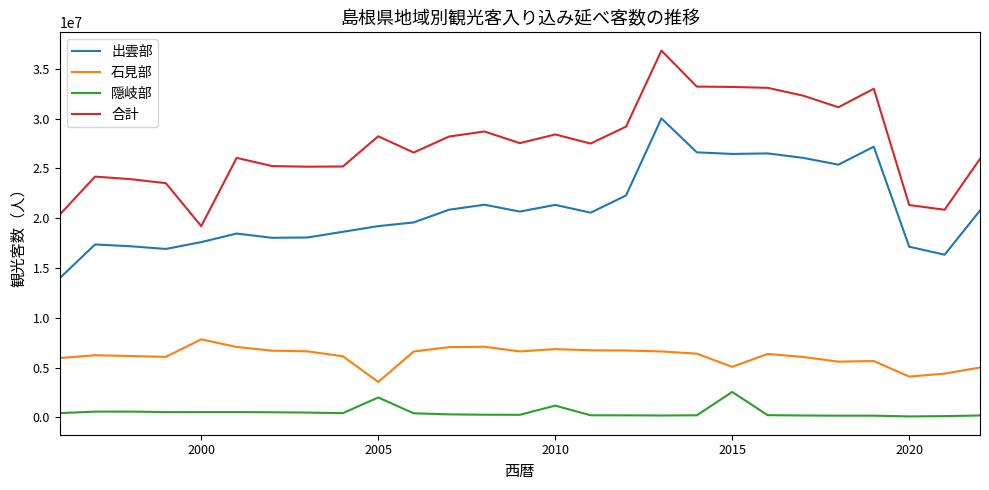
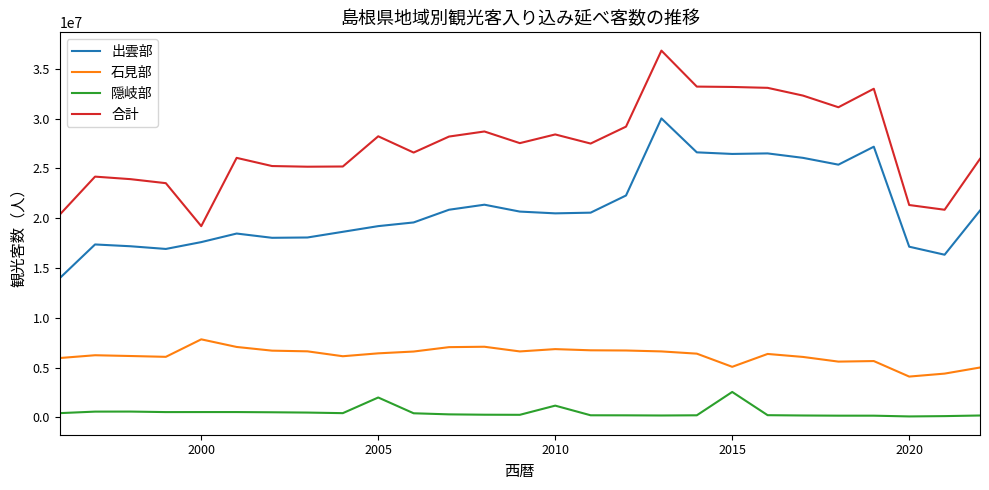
石見部, 2005: 4000000 -> 6000000
出雲部, 2010: 21000000 -> 20000000
